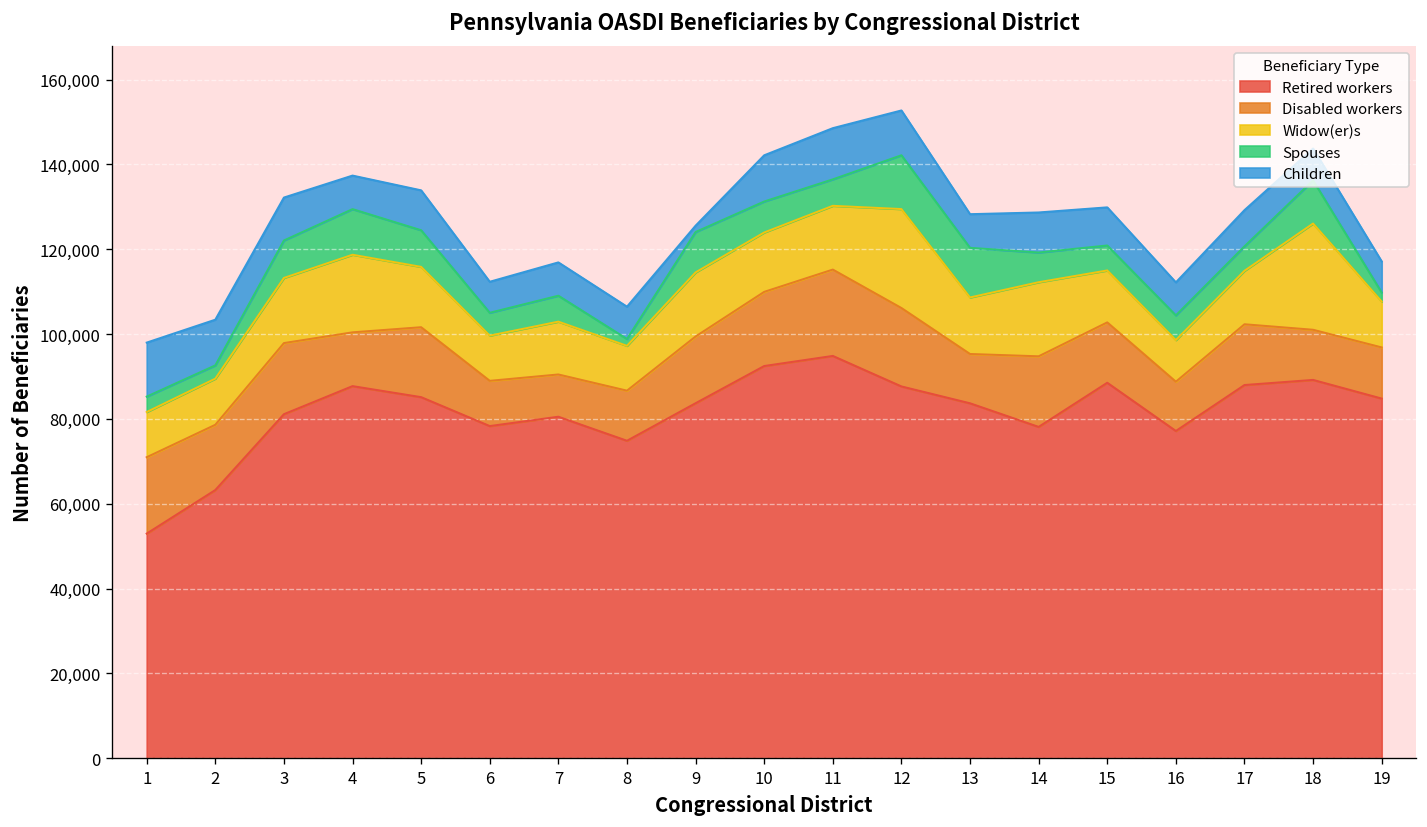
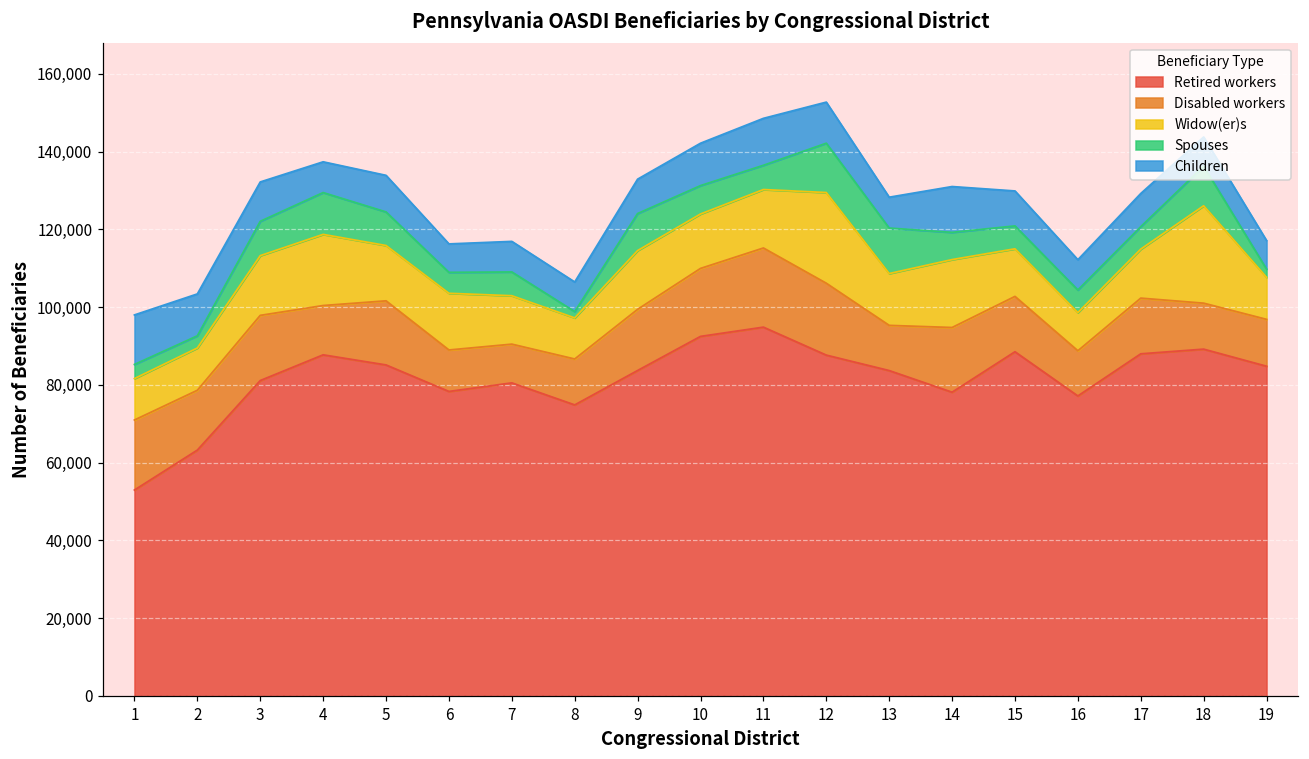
Widow(er)s, 6: 11,000 -> 15,000
Children, 9: 1,000 -> 9,000
Children, 14: 9,000 -> 12,000
